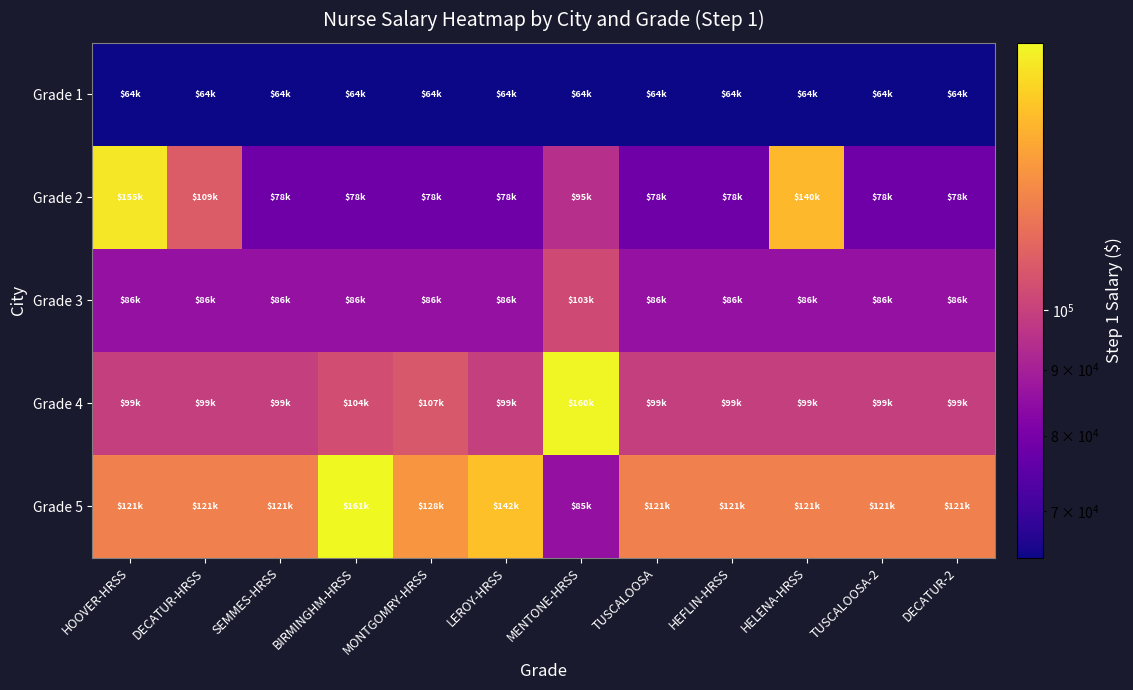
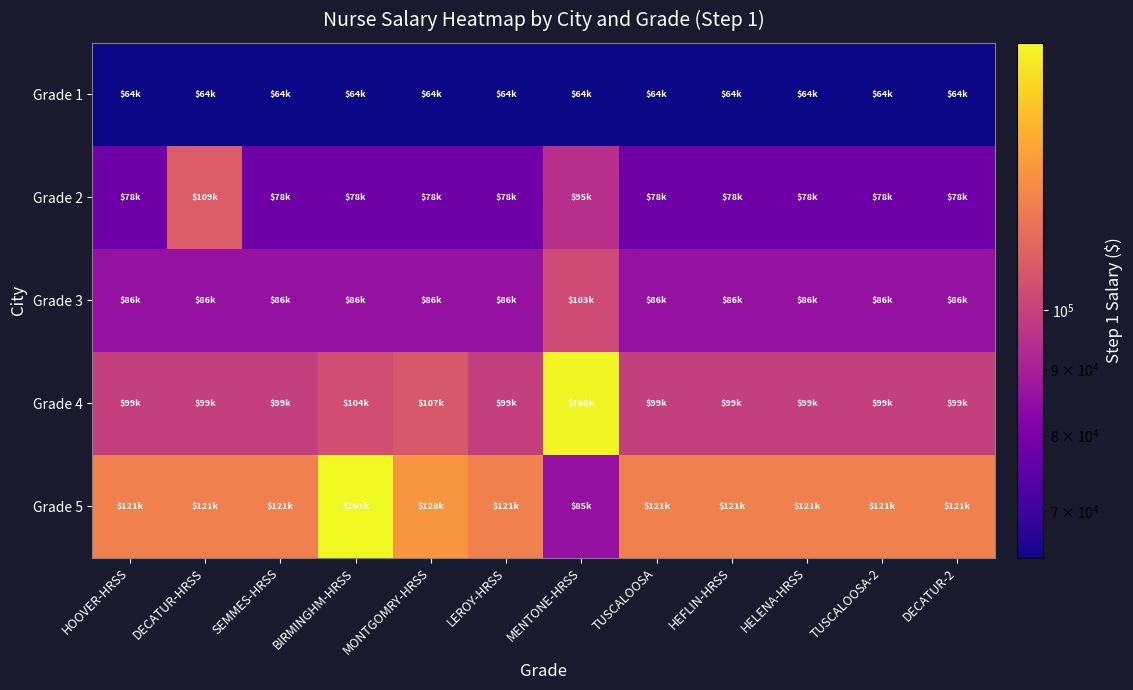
Grade 2, HOOVER-HRSS: $155k -> $78k
Grade 2, HELENA-HRSS: $140k -> $78k
Grade 5, LEROY-HRSS: $142k -> $121k
